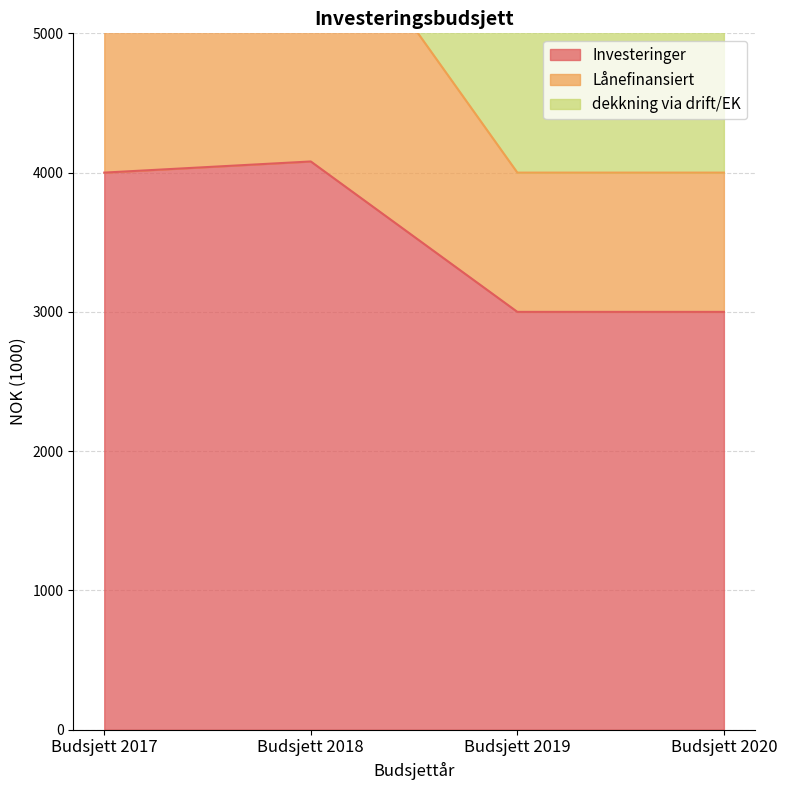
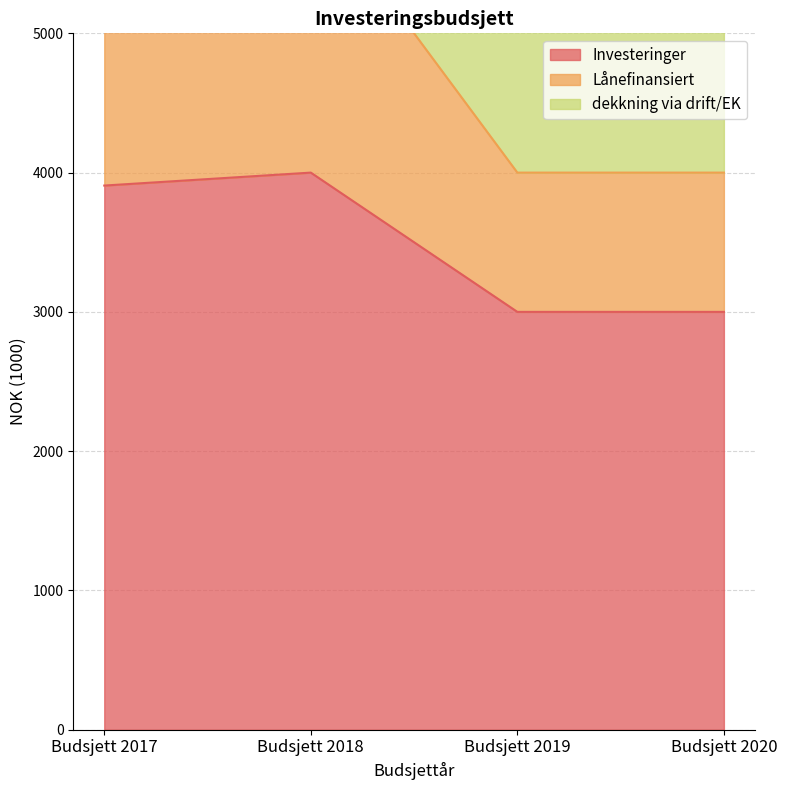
Investeringer, Budsjett 2017: 4000 -> 3910
Investeringer, Budsjett 2018: 4080 -> 4000
